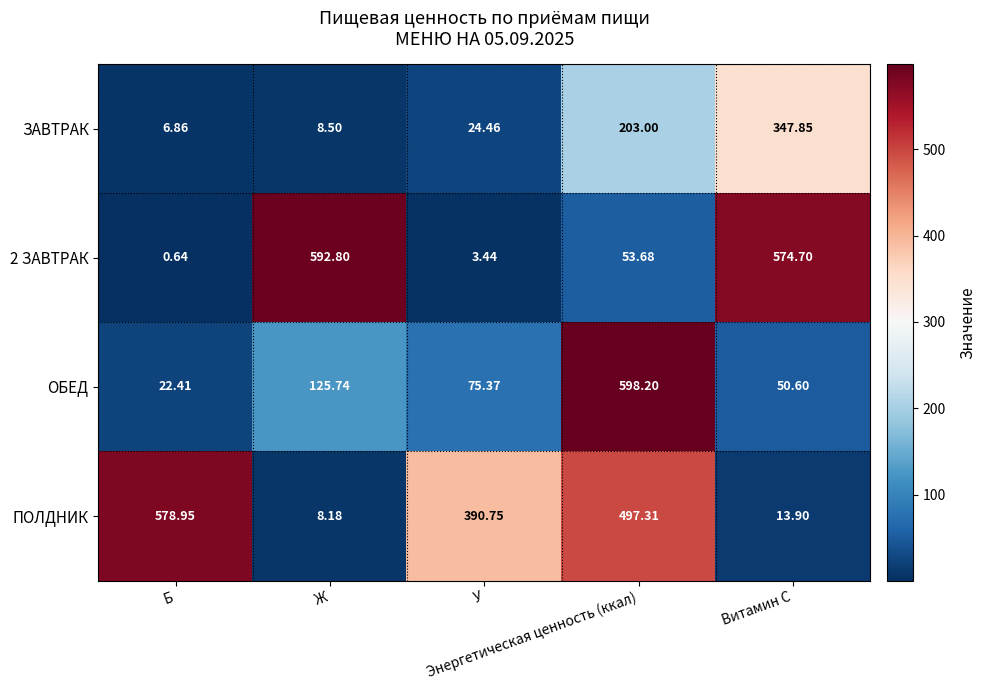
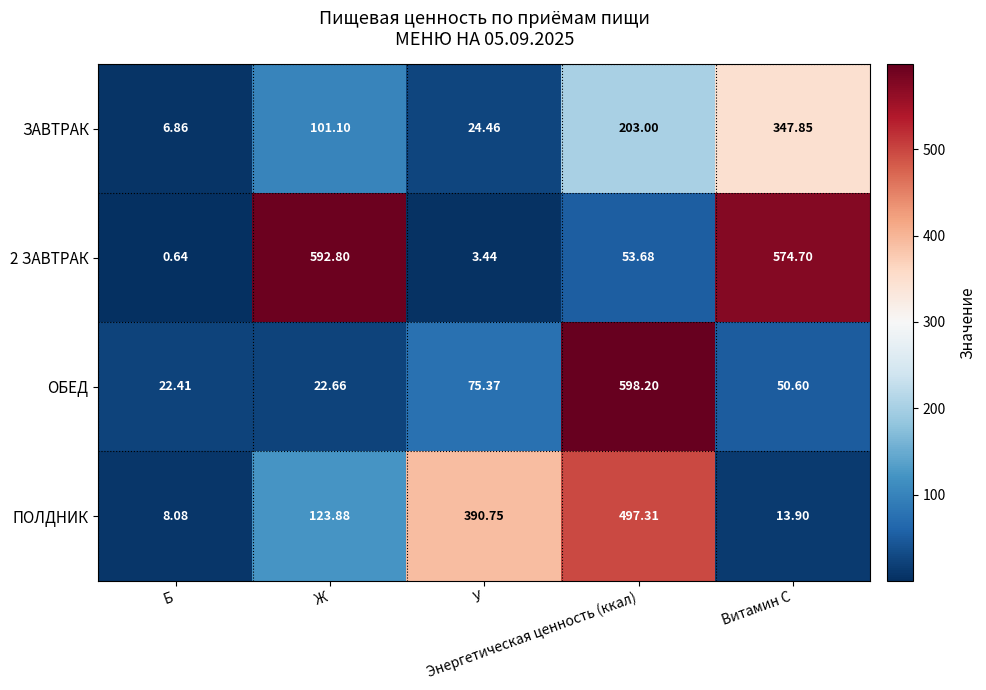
ЗАВТРАК, Ж: 8.50 -> 101.10
ОБЕД, Ж: 125.74 -> 22.66
ПОЛДНИК, Б: 578.95 -> 8.08
ПОЛДНИК, Ж: 8.18 -> 123.88
